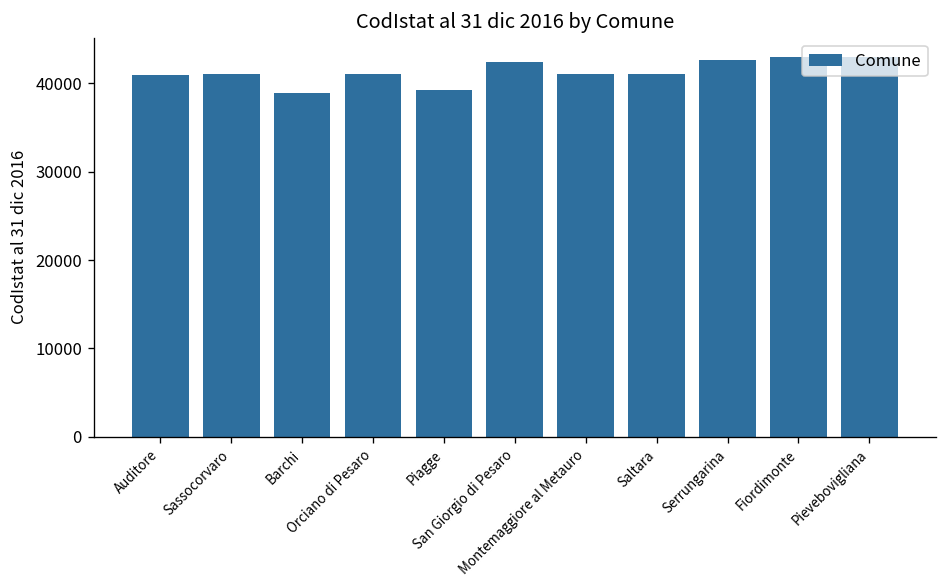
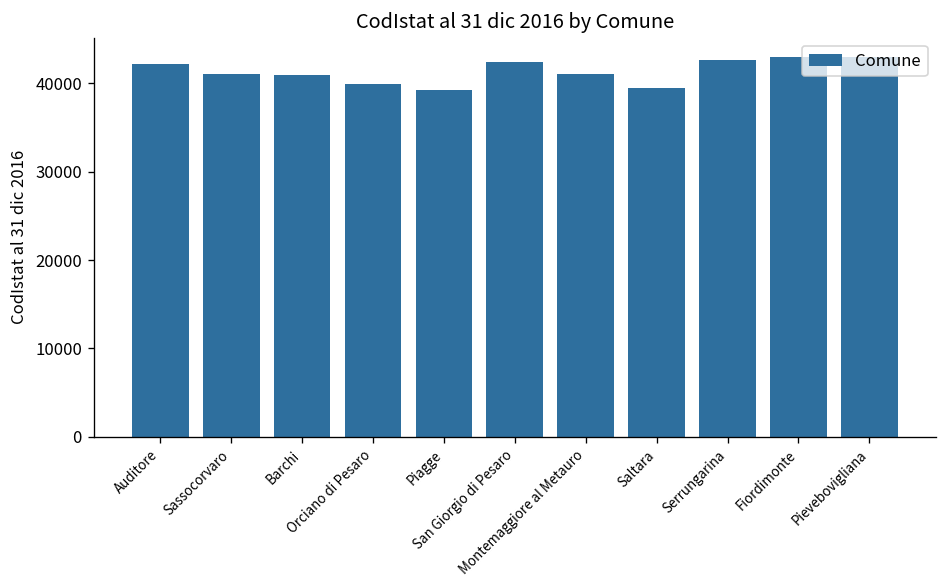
Auditore: 41000 -> 42000
Barchi: 39000 -> 41000
Orciano di Pesaro: 41000 -> 40000
Saltara: 41000 -> 39000
